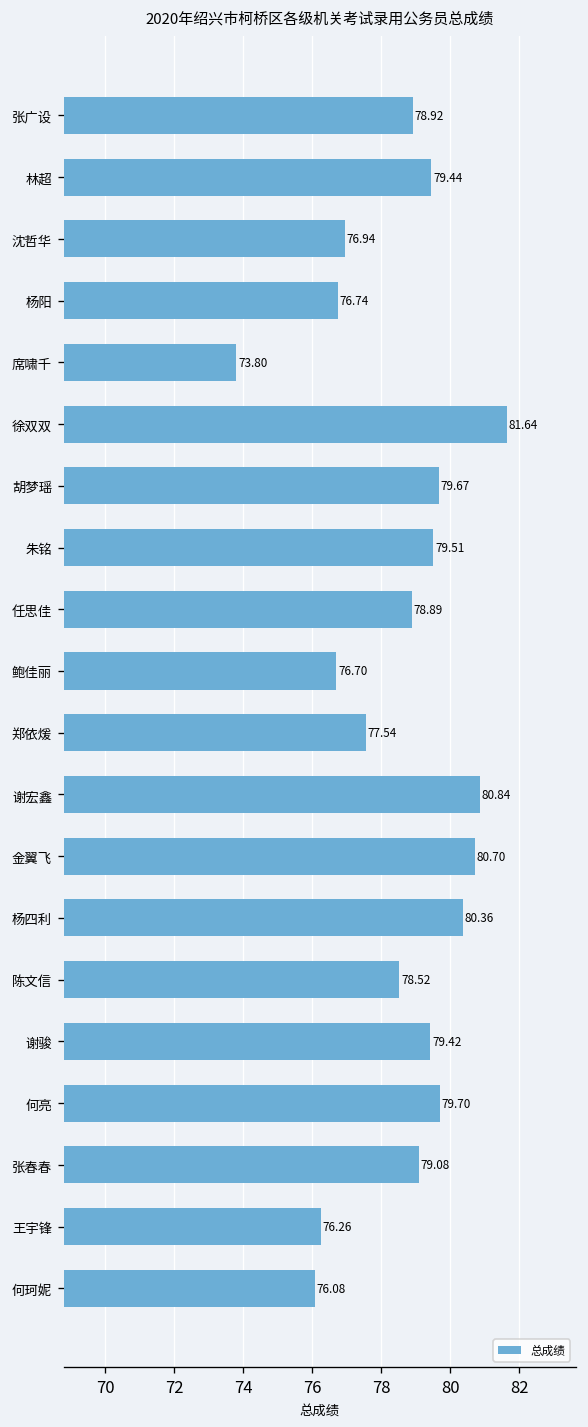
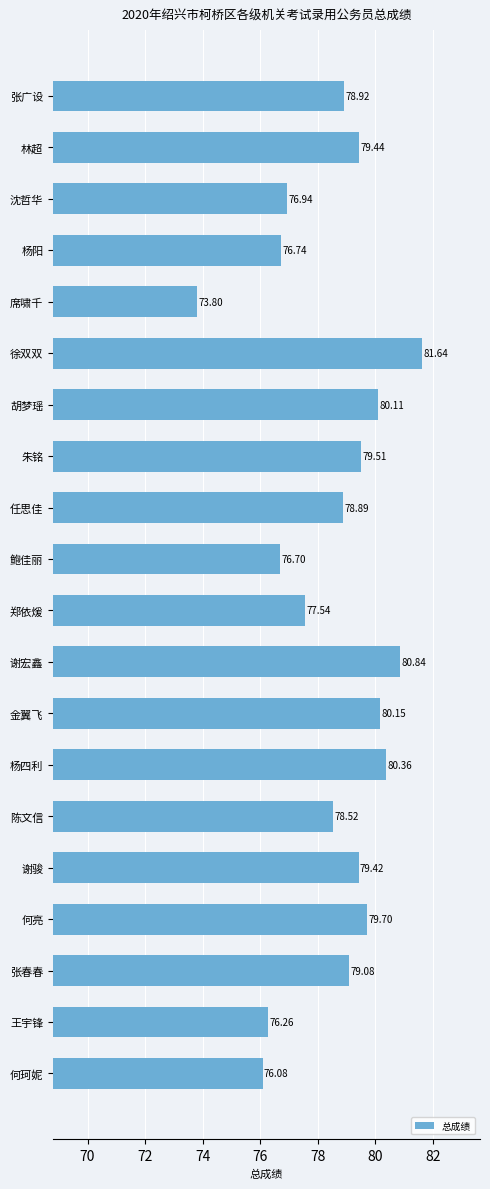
胡梦瑶: 79.67 -> 80.11
金翼飞: 80.70 -> 80.15
